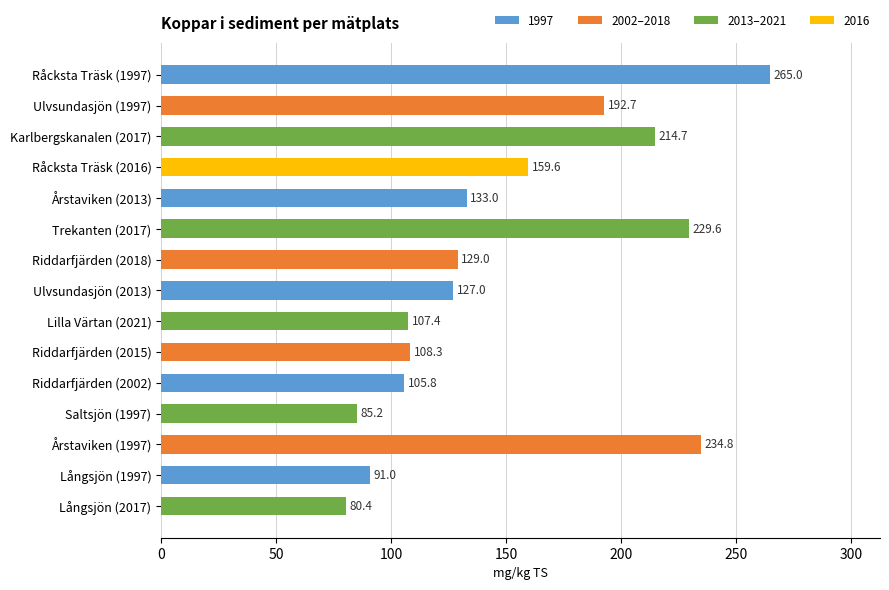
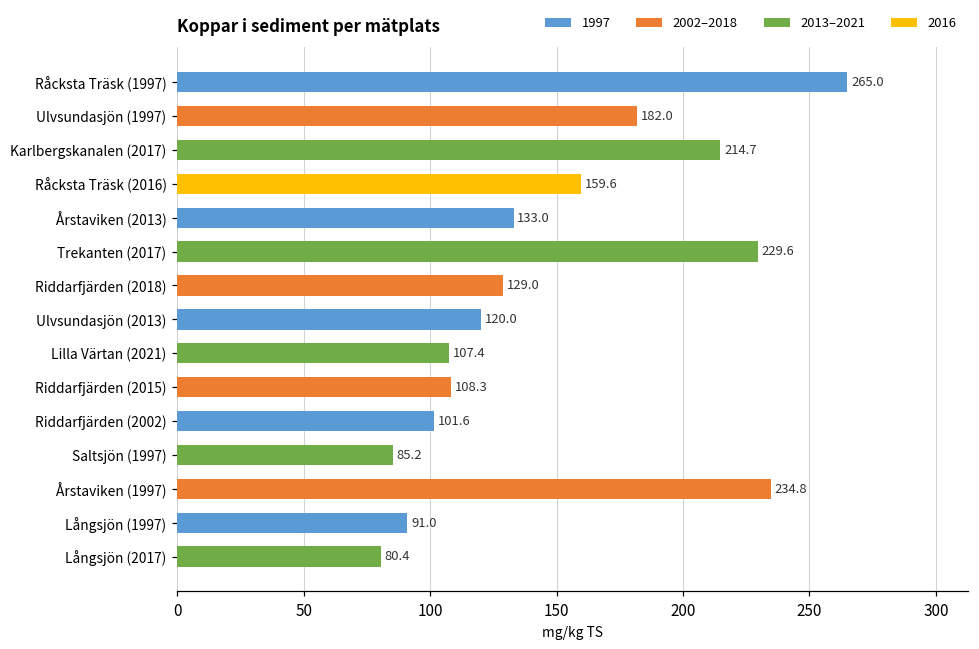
Ulvsundasjön (1997): 192.7 -> 182.0
Ulvsundasjön (2013): 127.0 -> 120.0
Riddarfjärden (2002): 105.8 -> 101.6
